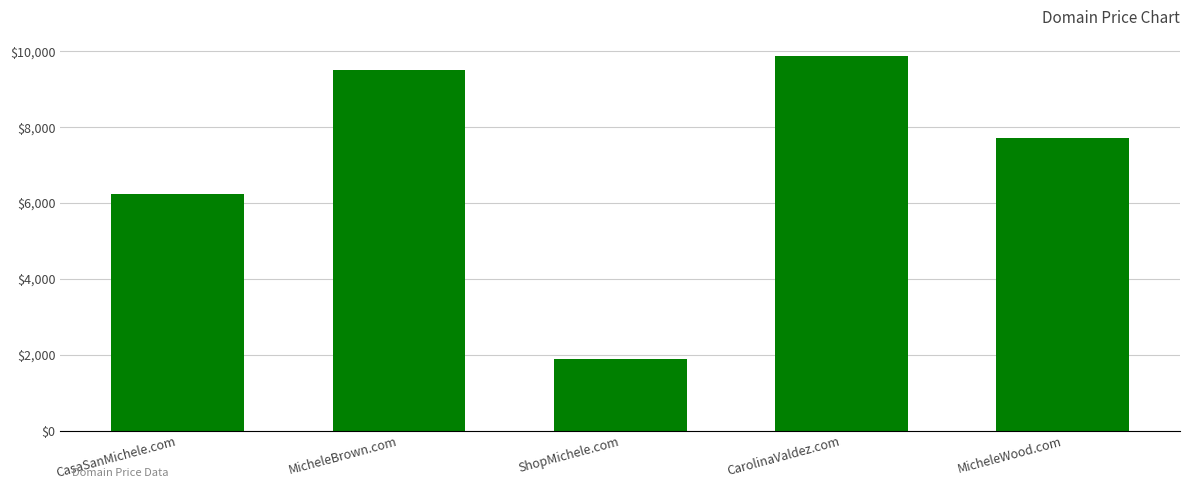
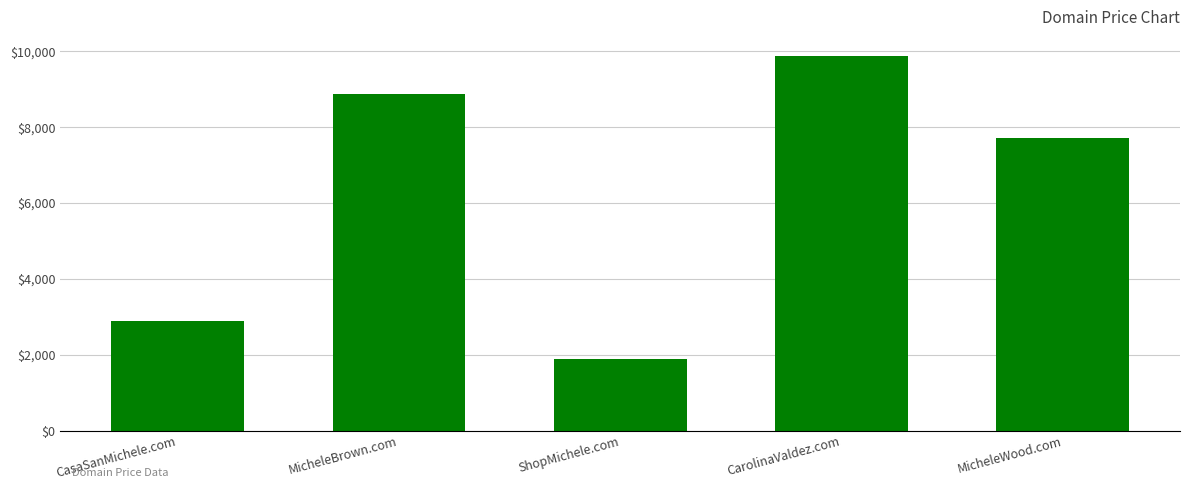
CasaSanMichele.com: $6,200 -> $2,900
MicheleBrown.com: $9,500 -> $8,900
